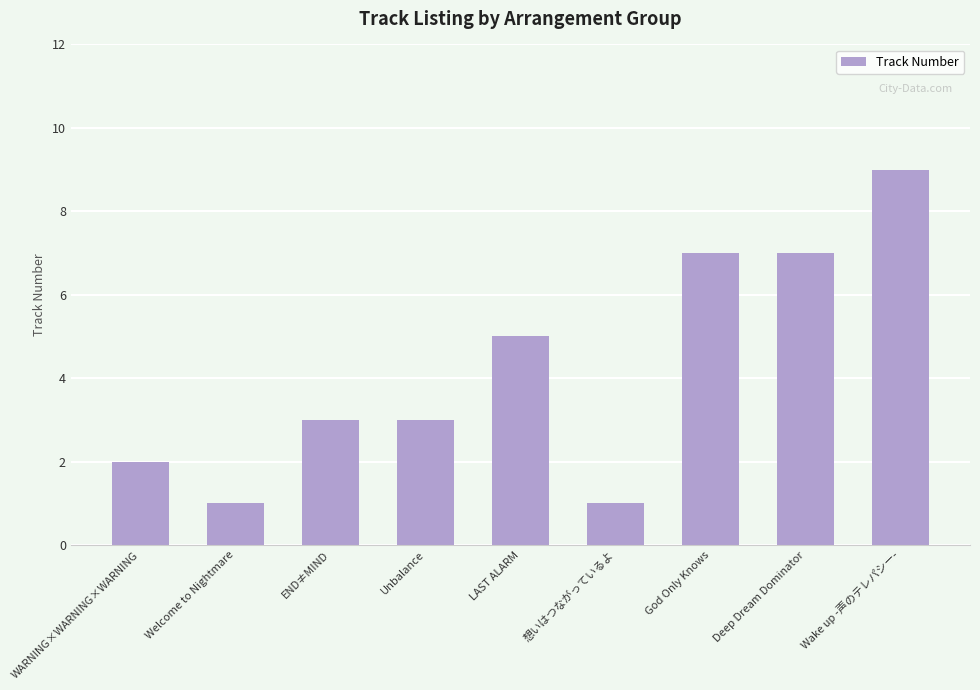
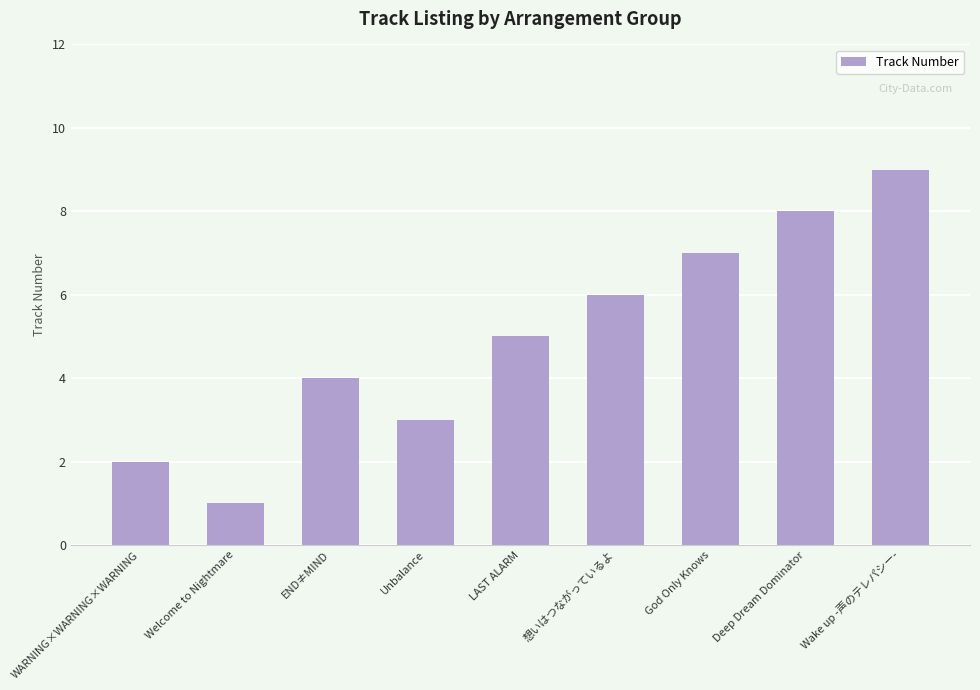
END≠MIND: 3 -> 4
想いはつながっているよ: 1 -> 6
Deep Dream Dominator: 7 -> 8
